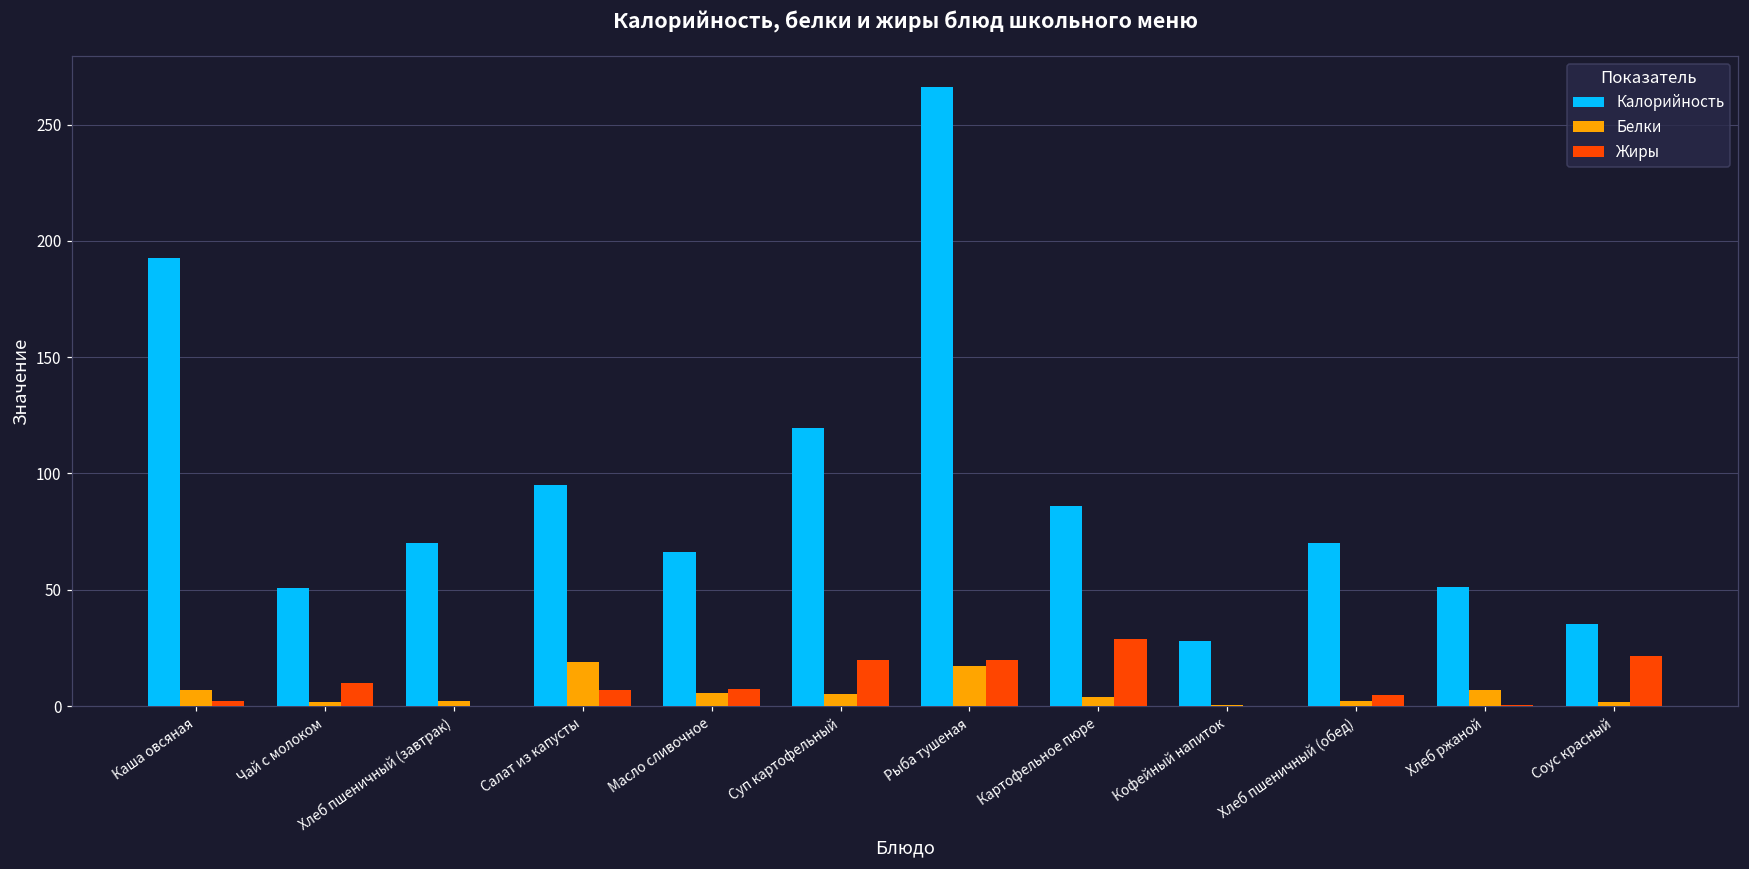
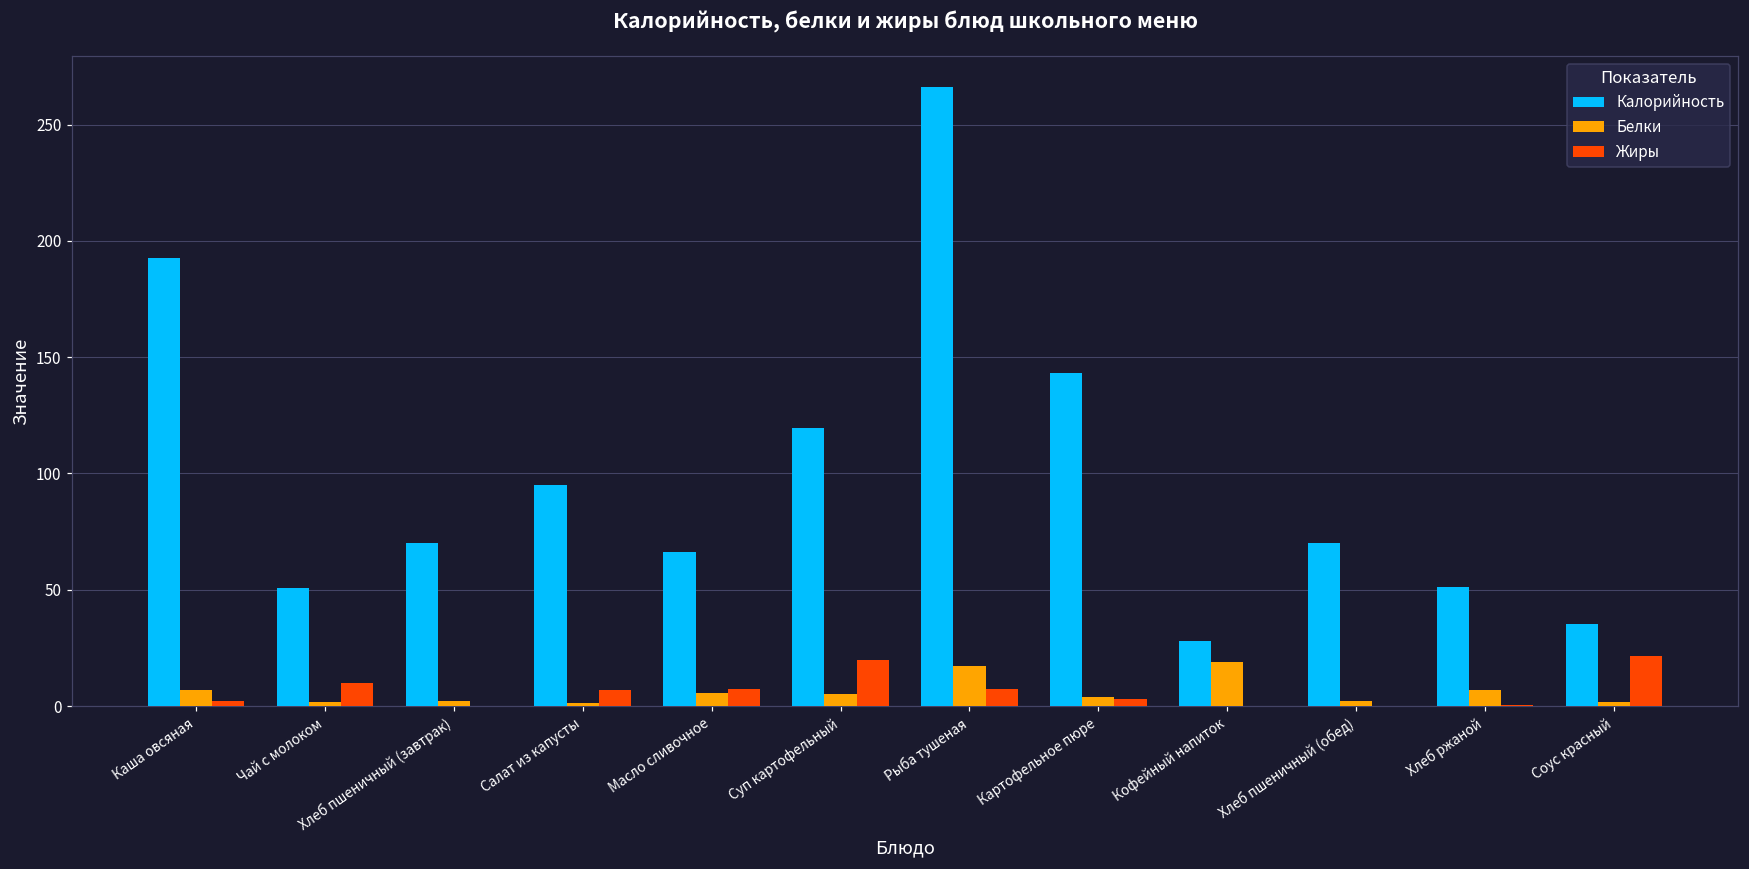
Белки, Салат из капусты: 19 -> 1
Жиры, Рыба тушеная: 20 -> 8
Калорийность, Картофельное пюре: 86 -> 143
Жиры, Картофельное пюре: 29 -> 3
Белки, Кофейный напиток: 0 -> 19
Жиры, Хлеб пшеничный (обед): 5 -> 0
